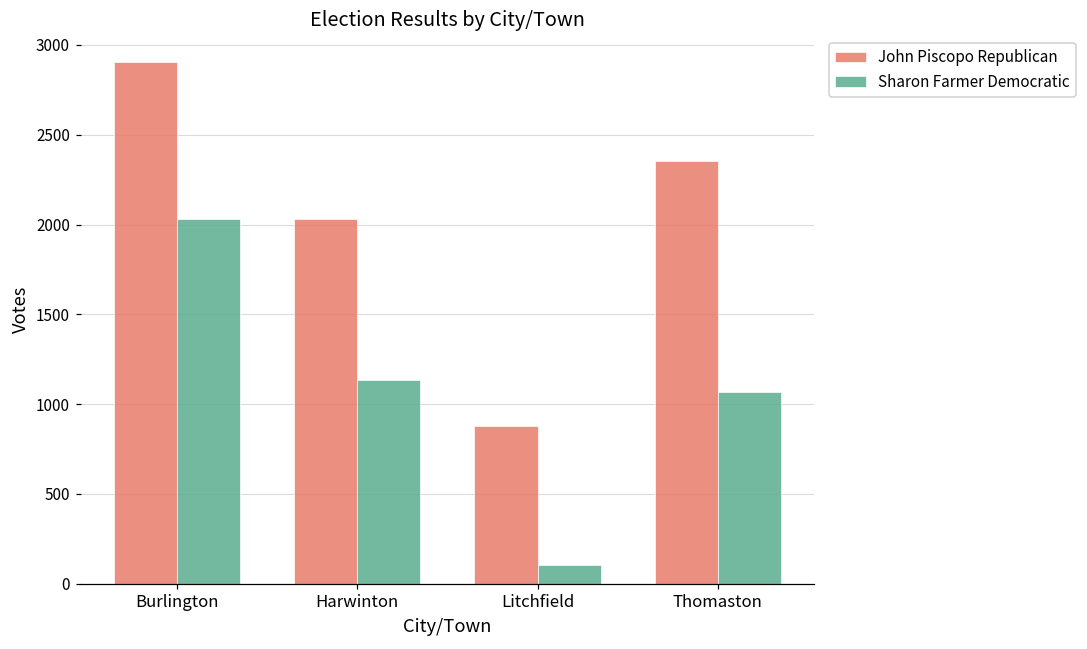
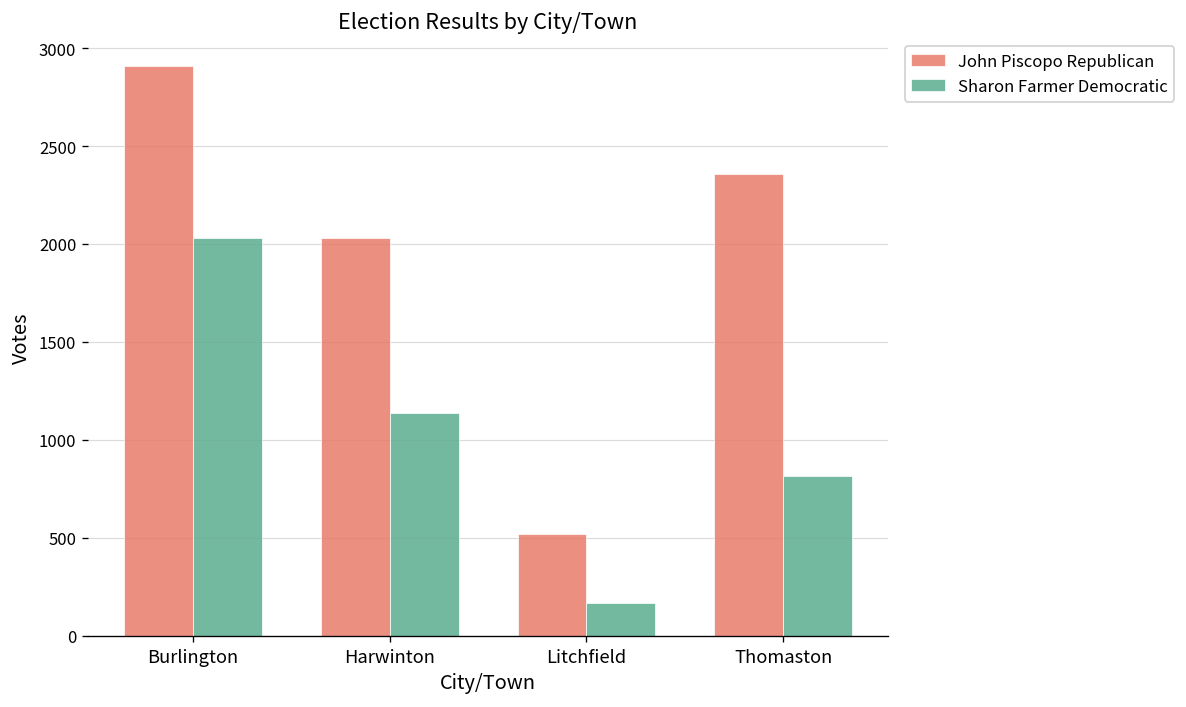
John Piscopo Republican, Litchfield: 880 -> 520
Sharon Farmer Democratic, Litchfield: 100 -> 170
Sharon Farmer Democratic, Thomaston: 1070 -> 820
